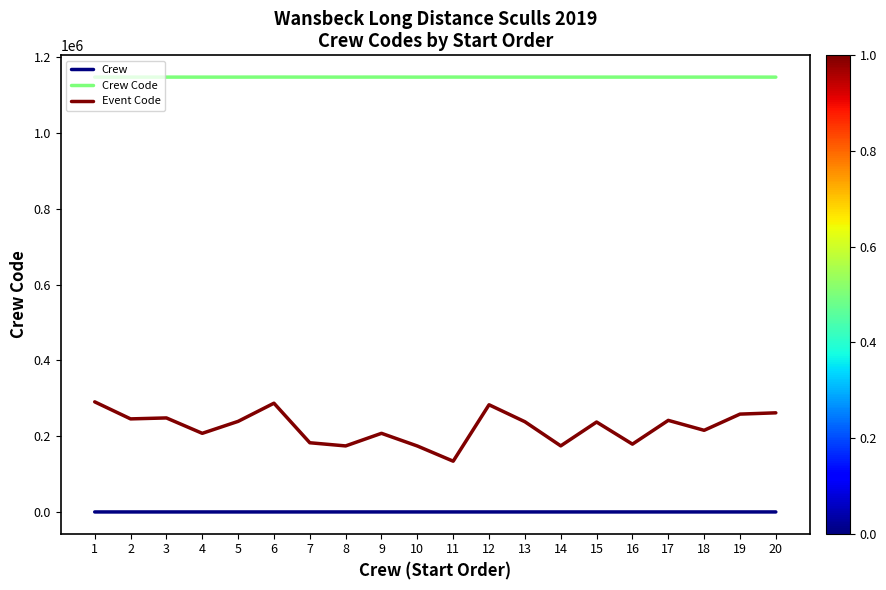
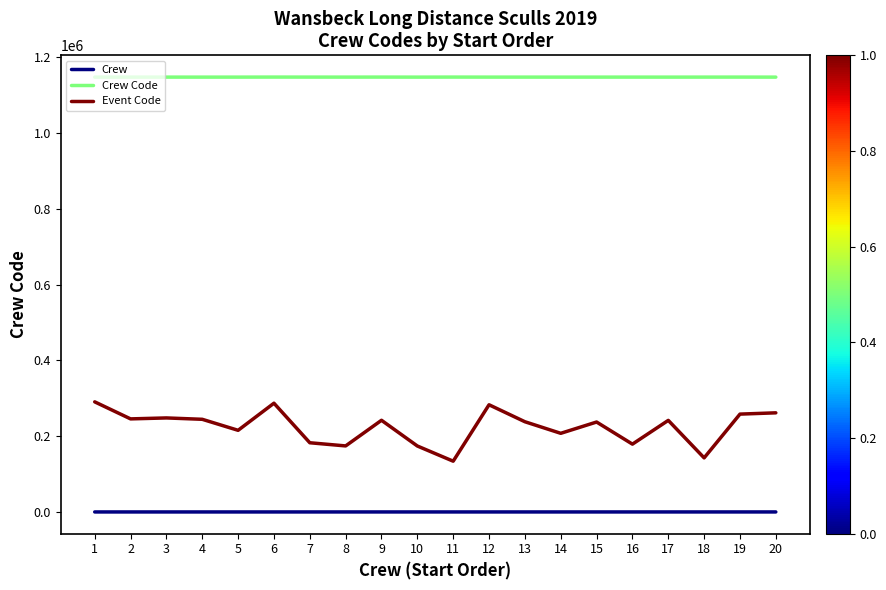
Event Code, 4: 210000 -> 240000
Event Code, 5: 240000 -> 220000
Event Code, 9: 210000 -> 240000
Event Code, 14: 170000 -> 210000
Event Code, 18: 220000 -> 140000
